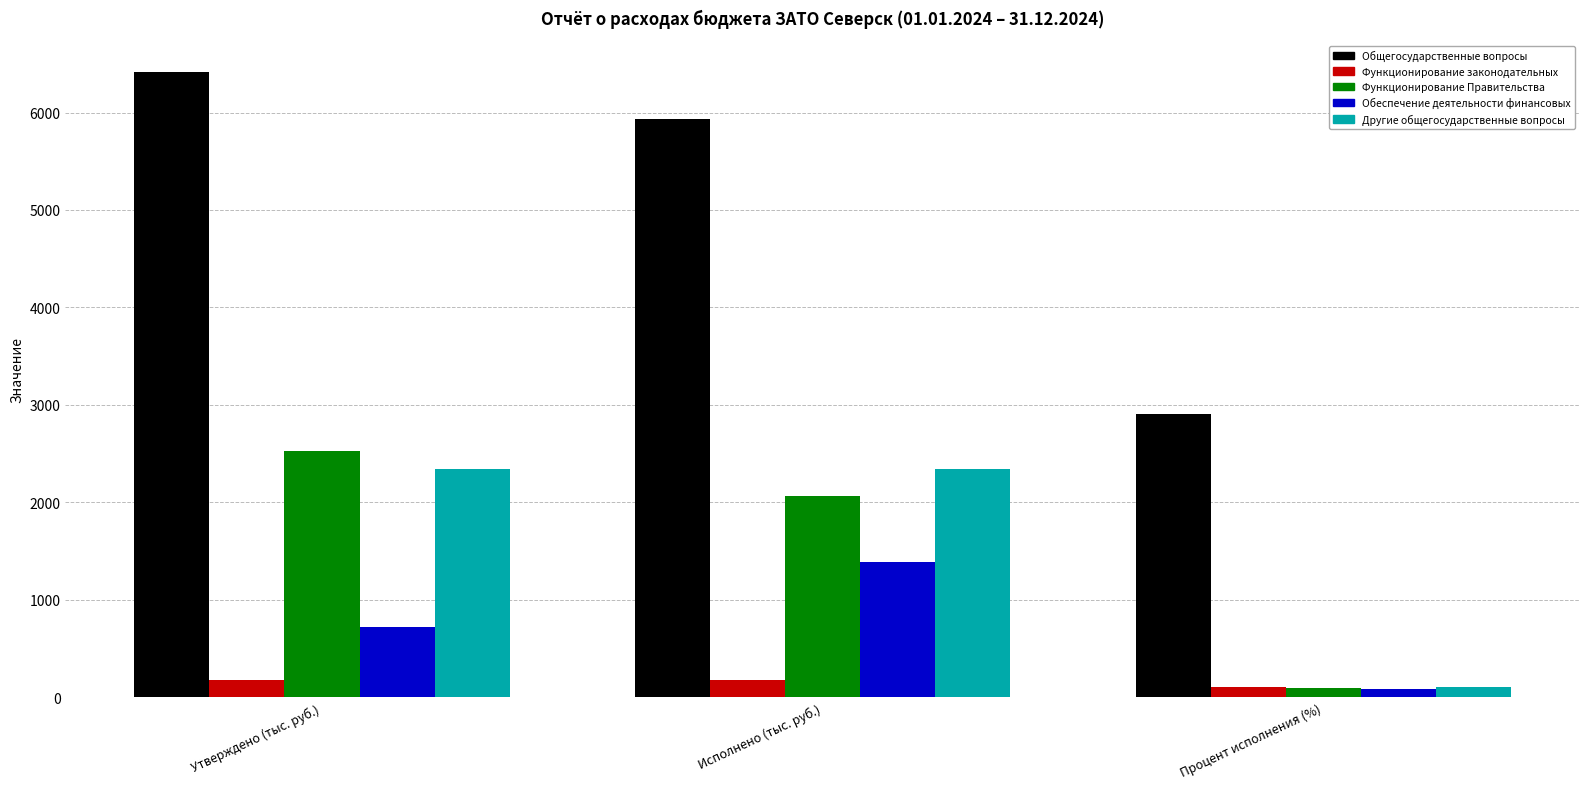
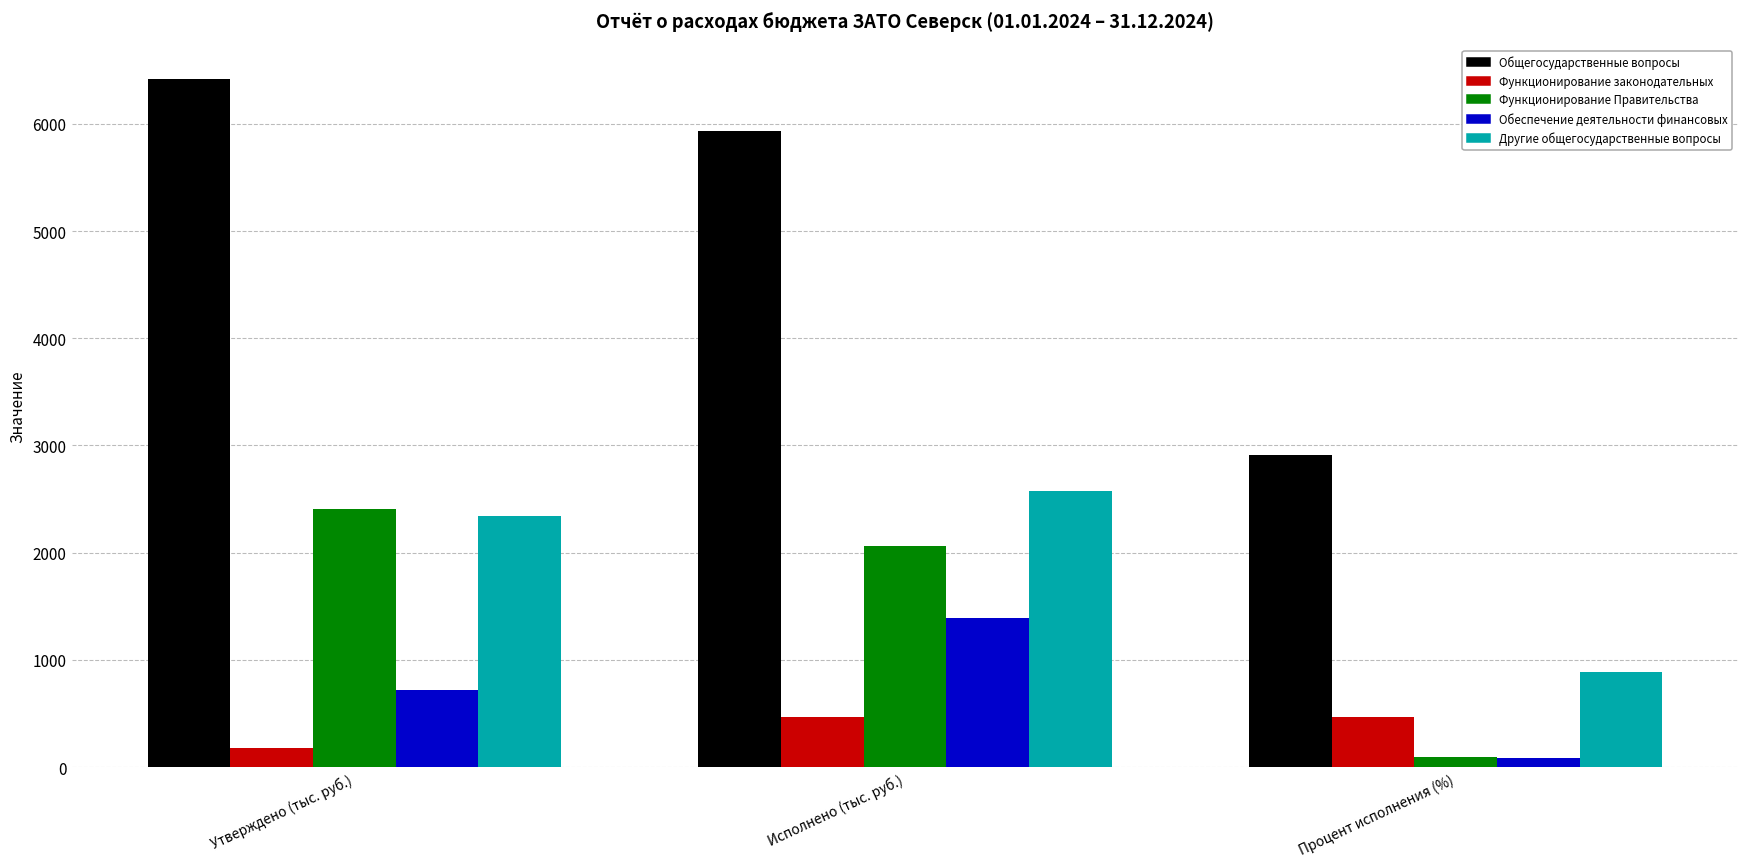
Функционирование Правительства, Утверждено (тыс. руб.): 2500 -> 2400
Функционирование законодательных, Исполнено (тыс. руб.): 200 -> 500
Другие общегосударственные вопросы, Исполнено (тыс. руб.): 2300 -> 2600
Функционирование законодательных, Процент исполнения (%): 100 -> 500
Другие общегосударственные вопросы, Процент исполнения (%): 100 -> 900
